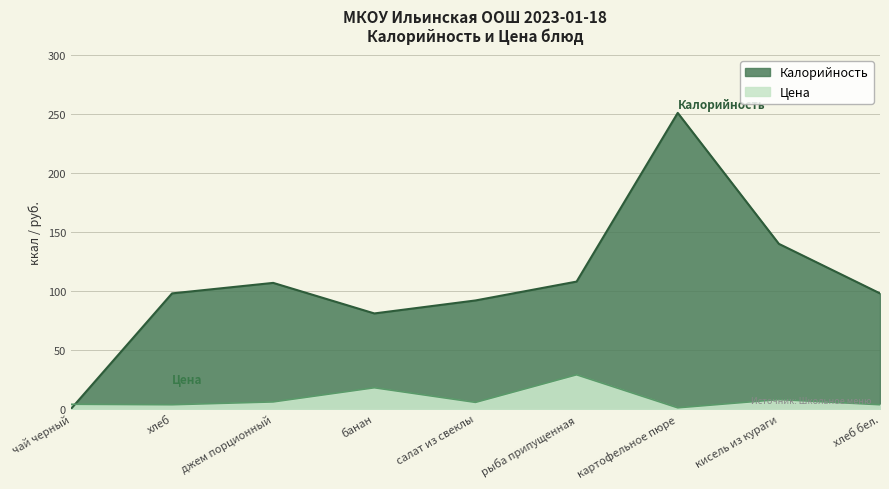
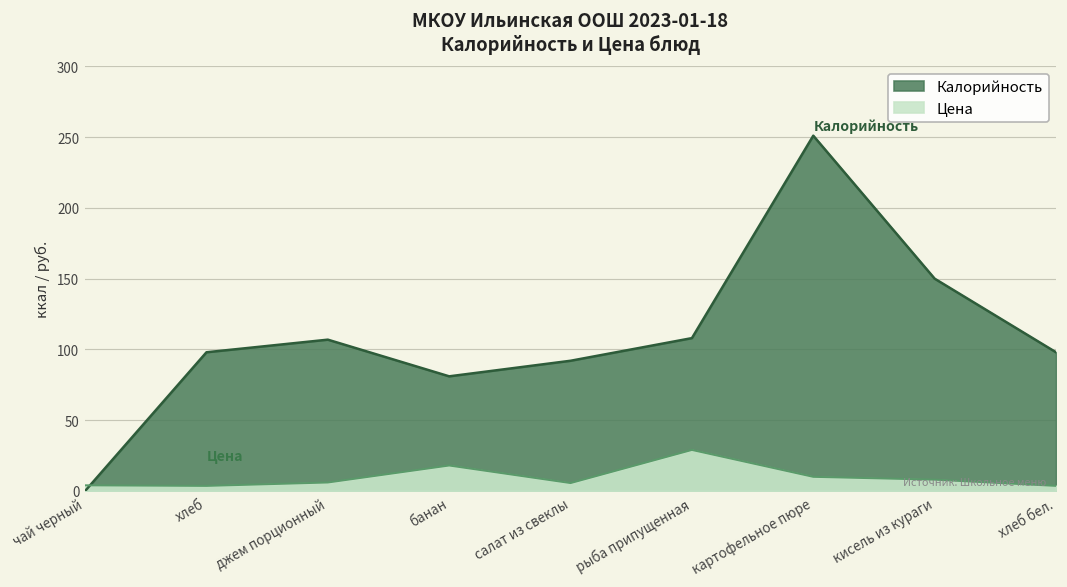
Цена, картофельное пюре: 1 -> 10
Калорийность, кисель из кураги: 140 -> 150
